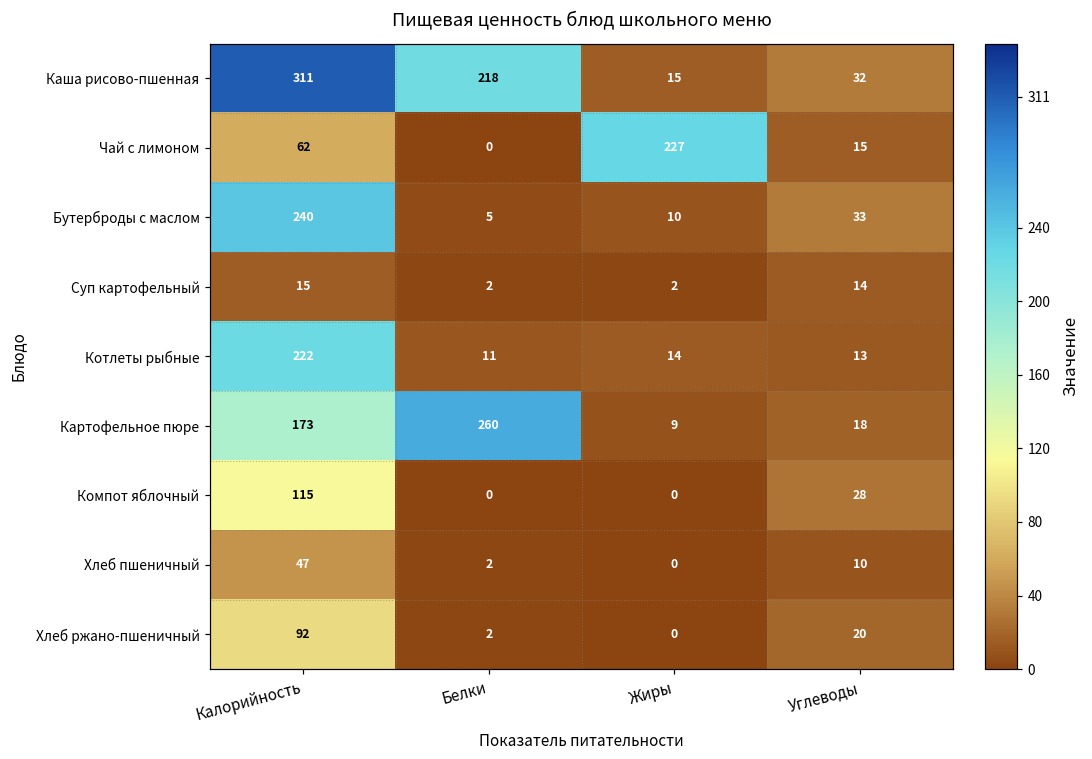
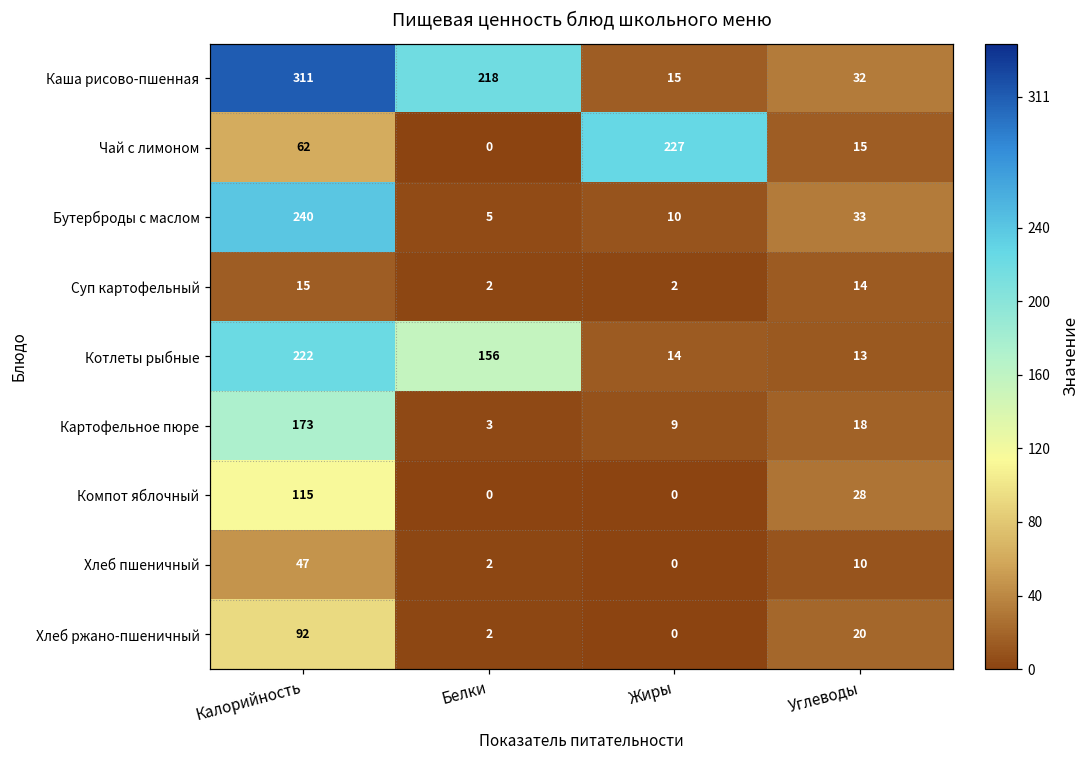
Котлеты рыбные, Белки: 11 -> 156
Картофельное пюре, Белки: 260 -> 3
